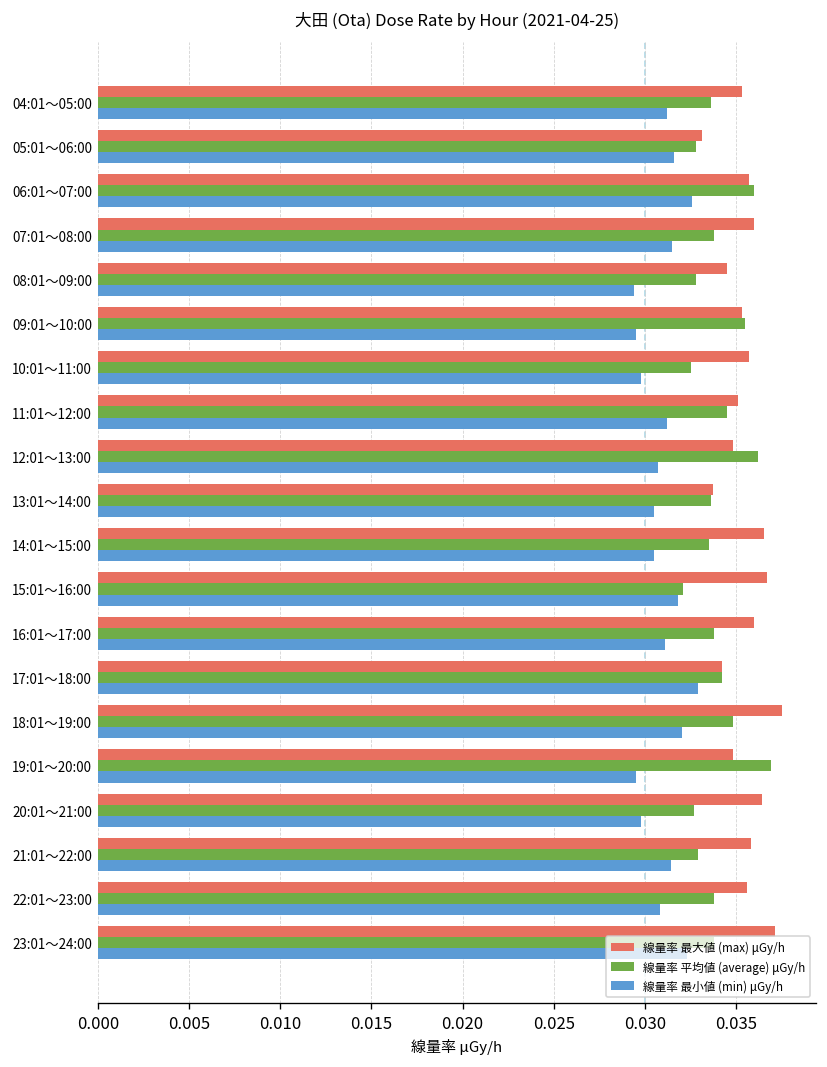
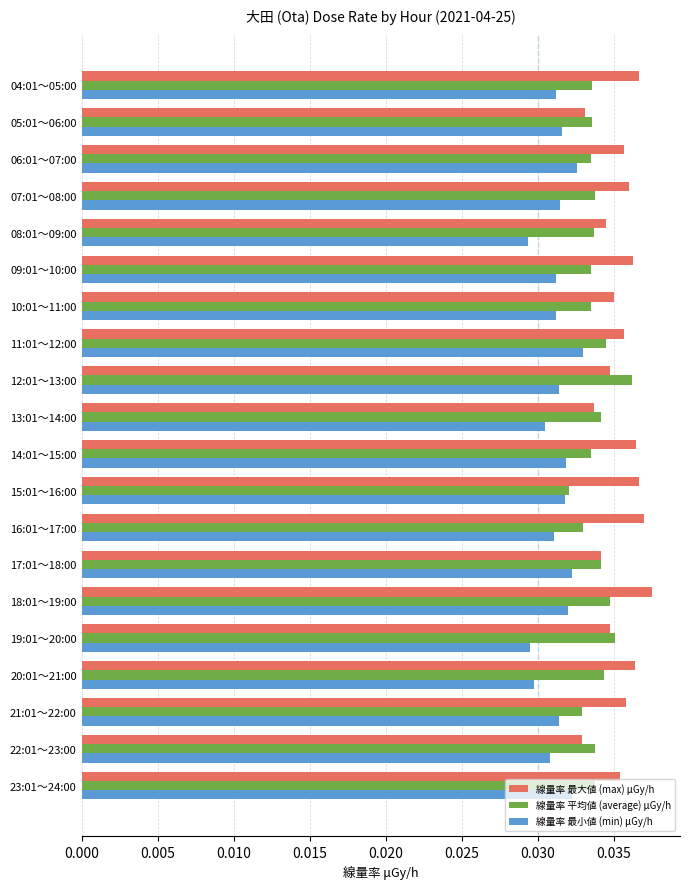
線量率 最大値 (max) μGy/h, 04:01～05:00: 0.0353 -> 0.0367
線量率 平均値 (average) μGy/h, 05:01～06:00: 0.0328 -> 0.0336
線量率 平均値 (average) μGy/h, 06:01～07:00: 0.0360 -> 0.0335
線量率 平均値 (average) μGy/h, 08:01～09:00: 0.0328 -> 0.0337
線量率 最大値 (max) μGy/h, 09:01～10:00: 0.0353 -> 0.0363
線量率 平均値 (average) μGy/h, 09:01～10:00: 0.0355 -> 0.0335
線量率 最小値 (min) μGy/h, 09:01～10:00: 0.0295 -> 0.0312
線量率 最大値 (max) μGy/h, 10:01～11:00: 0.0357 -> 0.0350
線量率 平均値 (average) μGy/h, 10:01～11:00: 0.0325 -> 0.0335
線量率 最小値 (min) μGy/h, 10:01～11:00: 0.0298 -> 0.0312
線量率 最大値 (max) μGy/h, 11:01～12:00: 0.0351 -> 0.0357
線量率 最小値 (min) μGy/h, 11:01～12:00: 0.0312 -> 0.0330
線量率 最小値 (min) μGy/h, 12:01～13:00: 0.0307 -> 0.0314
線量率 平均値 (average) μGy/h, 13:01～14:00: 0.0336 -> 0.0342
線量率 最小値 (min) μGy/h, 14:01～15:00: 0.0305 -> 0.0319
線量率 最大値 (max) μGy/h, 16:01～17:00: 0.036 -> 0.037
線量率 平均値 (average) μGy/h, 16:01～17:00: 0.0338 -> 0.0330
線量率 最小値 (min) μGy/h, 17:01～18:00: 0.0329 -> 0.0323
線量率 平均値 (average) μGy/h, 19:01～20:00: 0.0369 -> 0.0351
線量率 平均値 (average) μGy/h, 20:01～21:00: 0.0327 -> 0.0344
線量率 最大値 (max) μGy/h, 22:01～23:00: 0.0356 -> 0.0329
線量率 最大値 (max) μGy/h, 23:01～24:00: 0.0371 -> 0.0354
